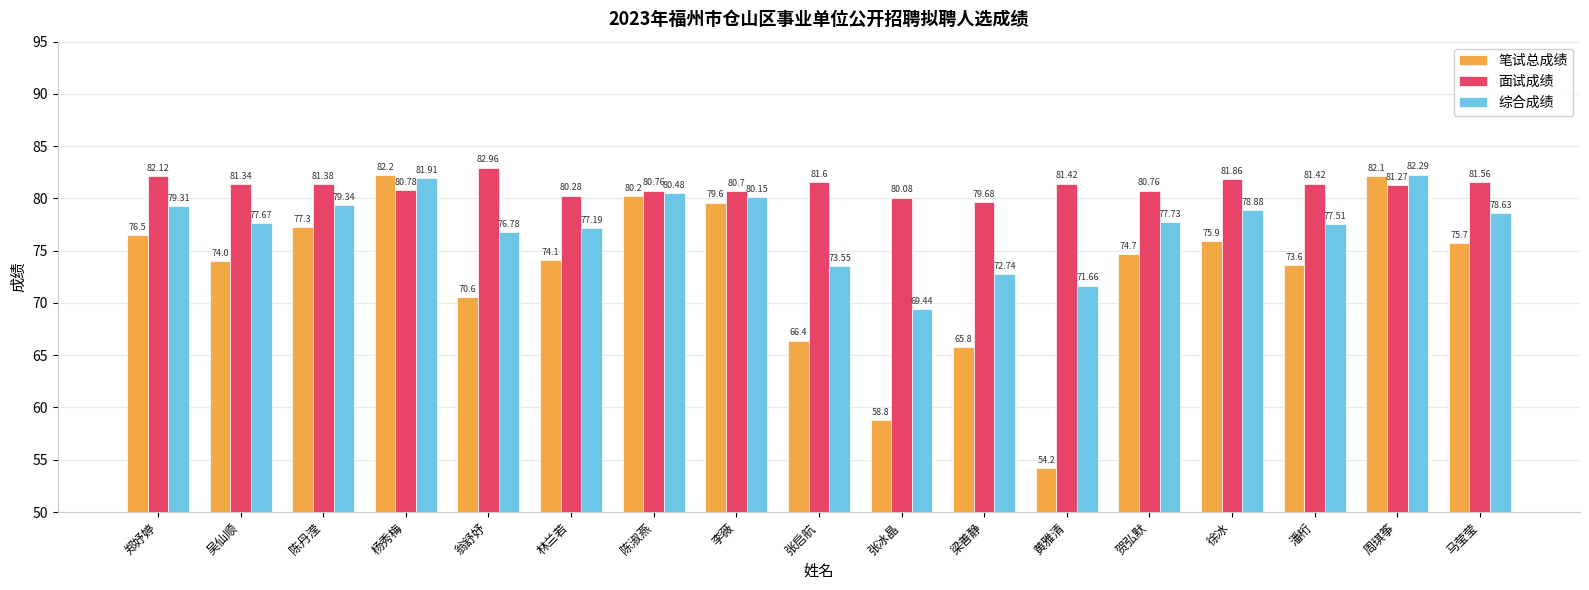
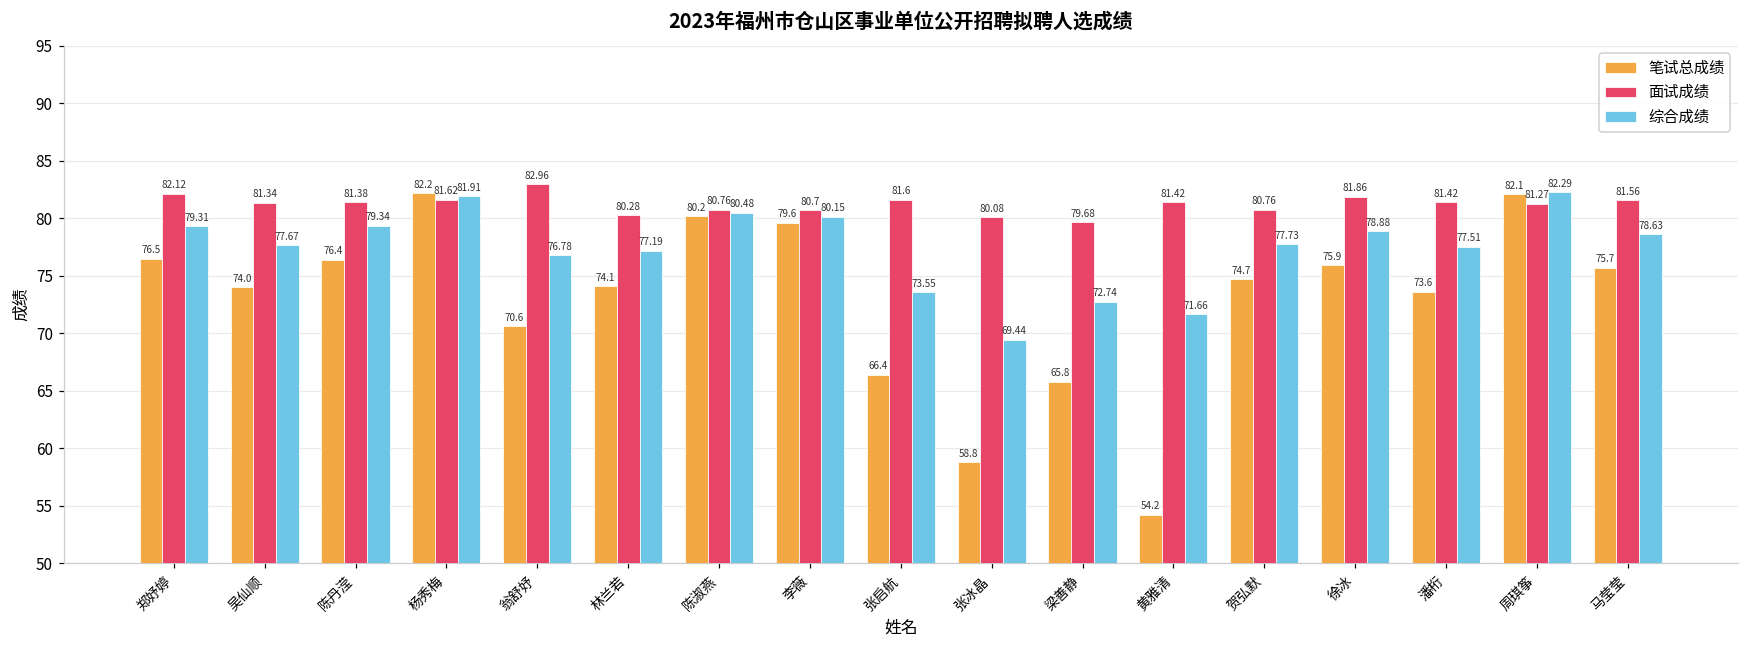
笔试总成绩, 陈丹滢: 77.3 -> 76.4
面试成绩, 杨秀梅: 80.78 -> 81.62
